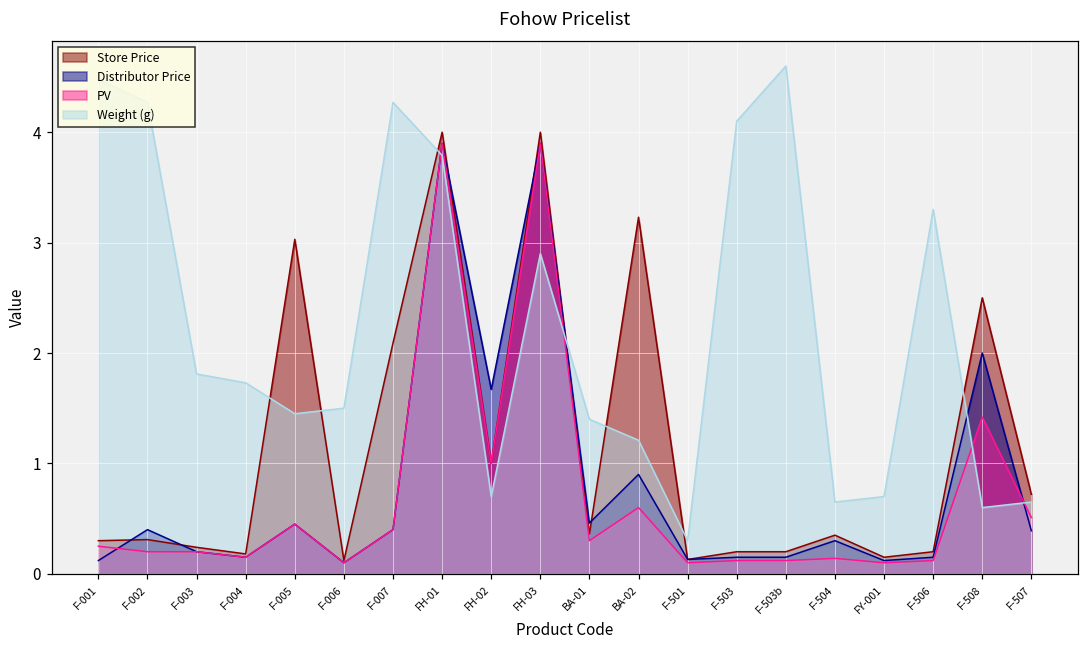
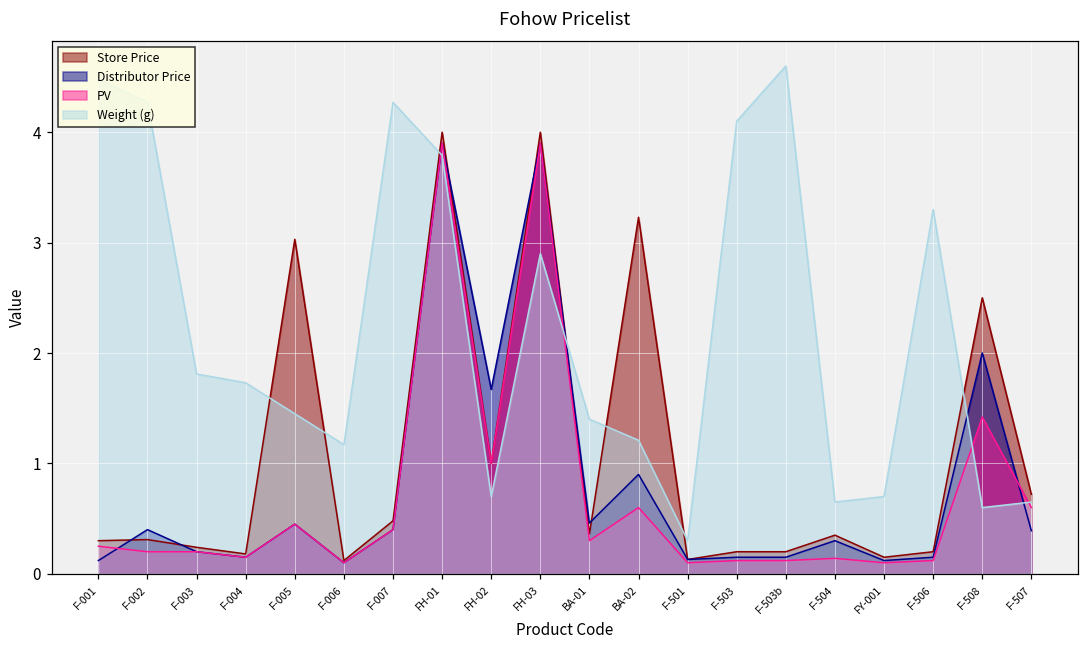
Weight (g), F-006: 1.50 -> 1.17
Store Price, F-007: 2.09 -> 0.48
PV, F-507: 0.51 -> 0.60
